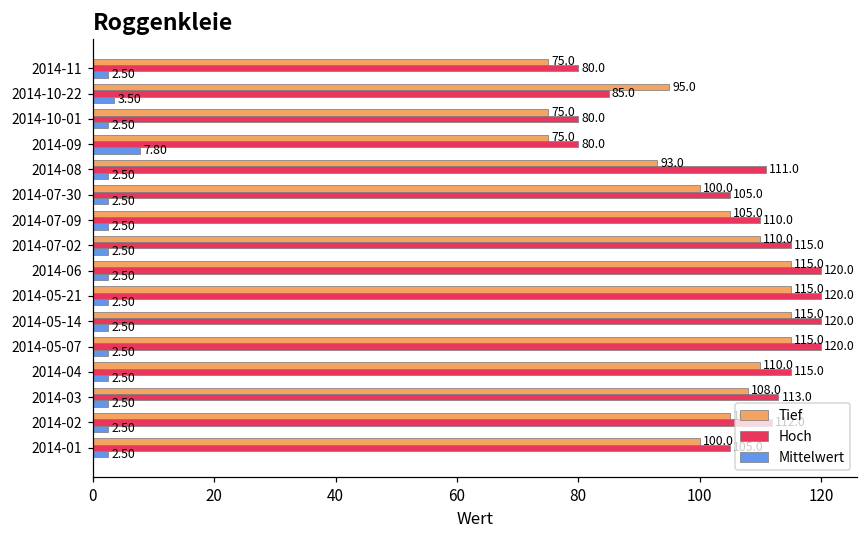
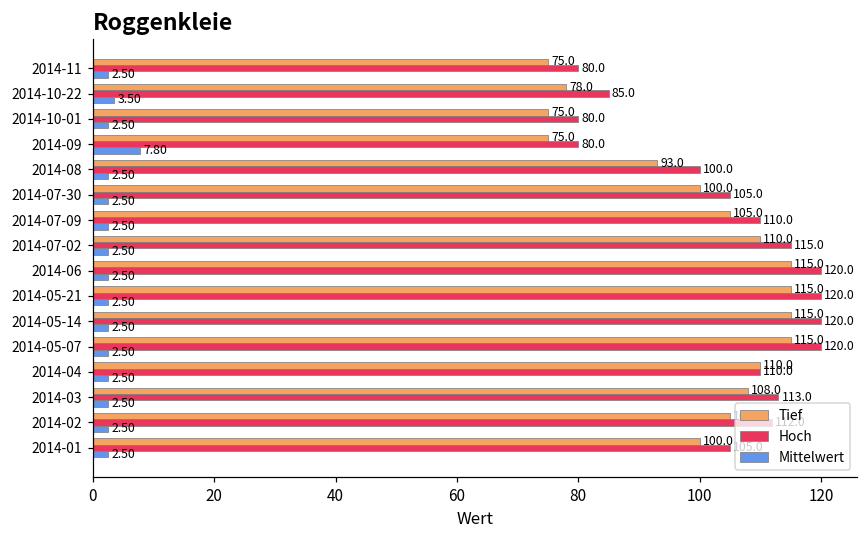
Tief, 2014-10-22: 95.0 -> 78.0
Hoch, 2014-08: 111.0 -> 100.0
Hoch, 2014-04: 115.0 -> 110.0
